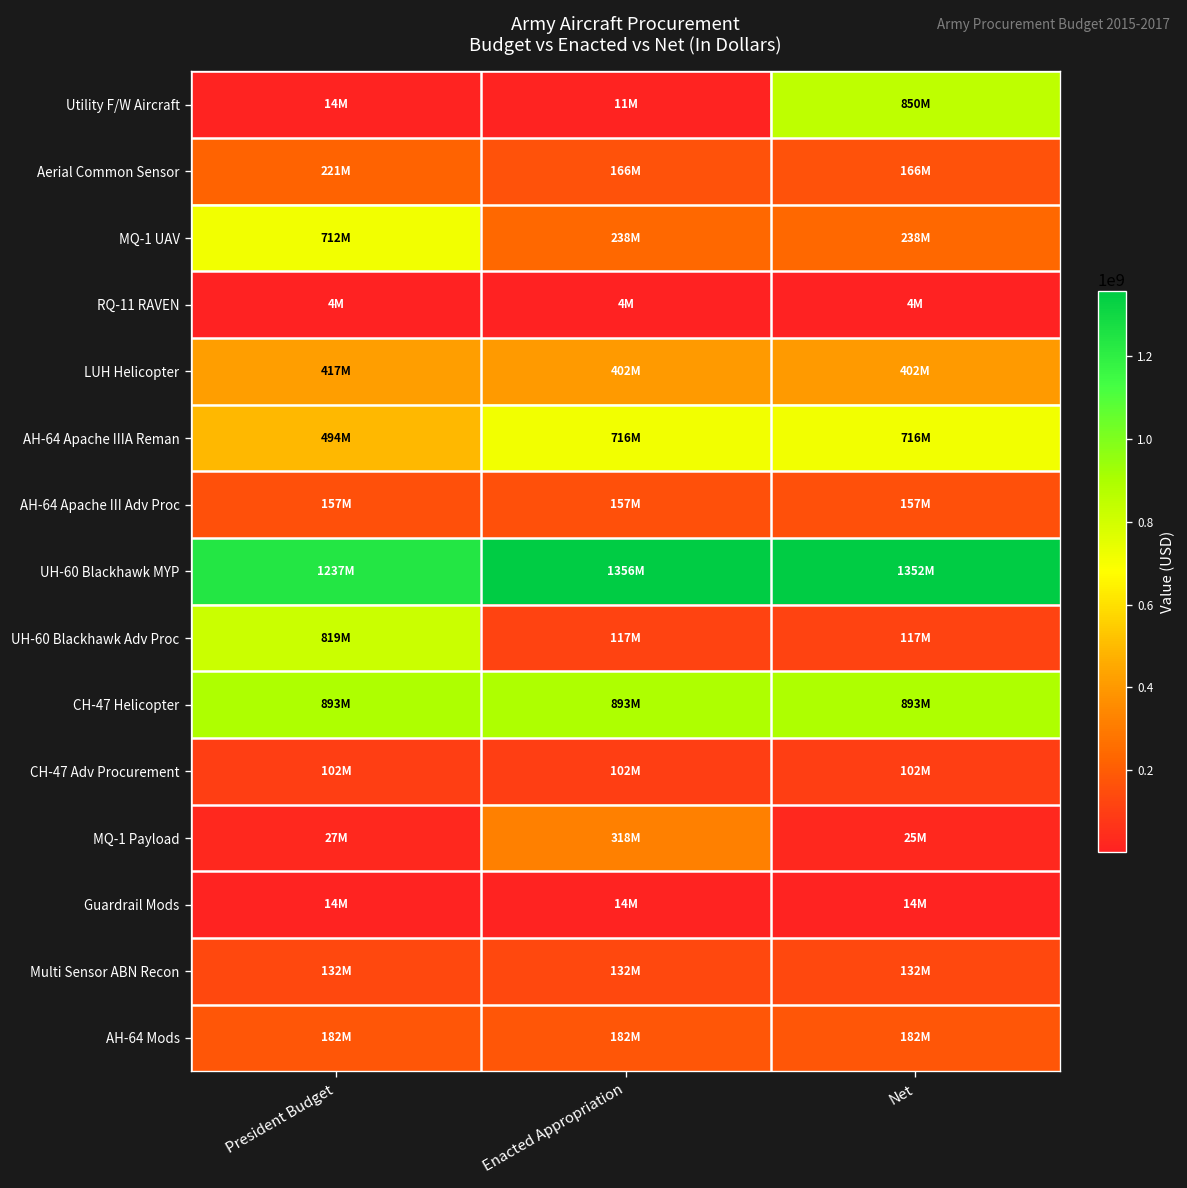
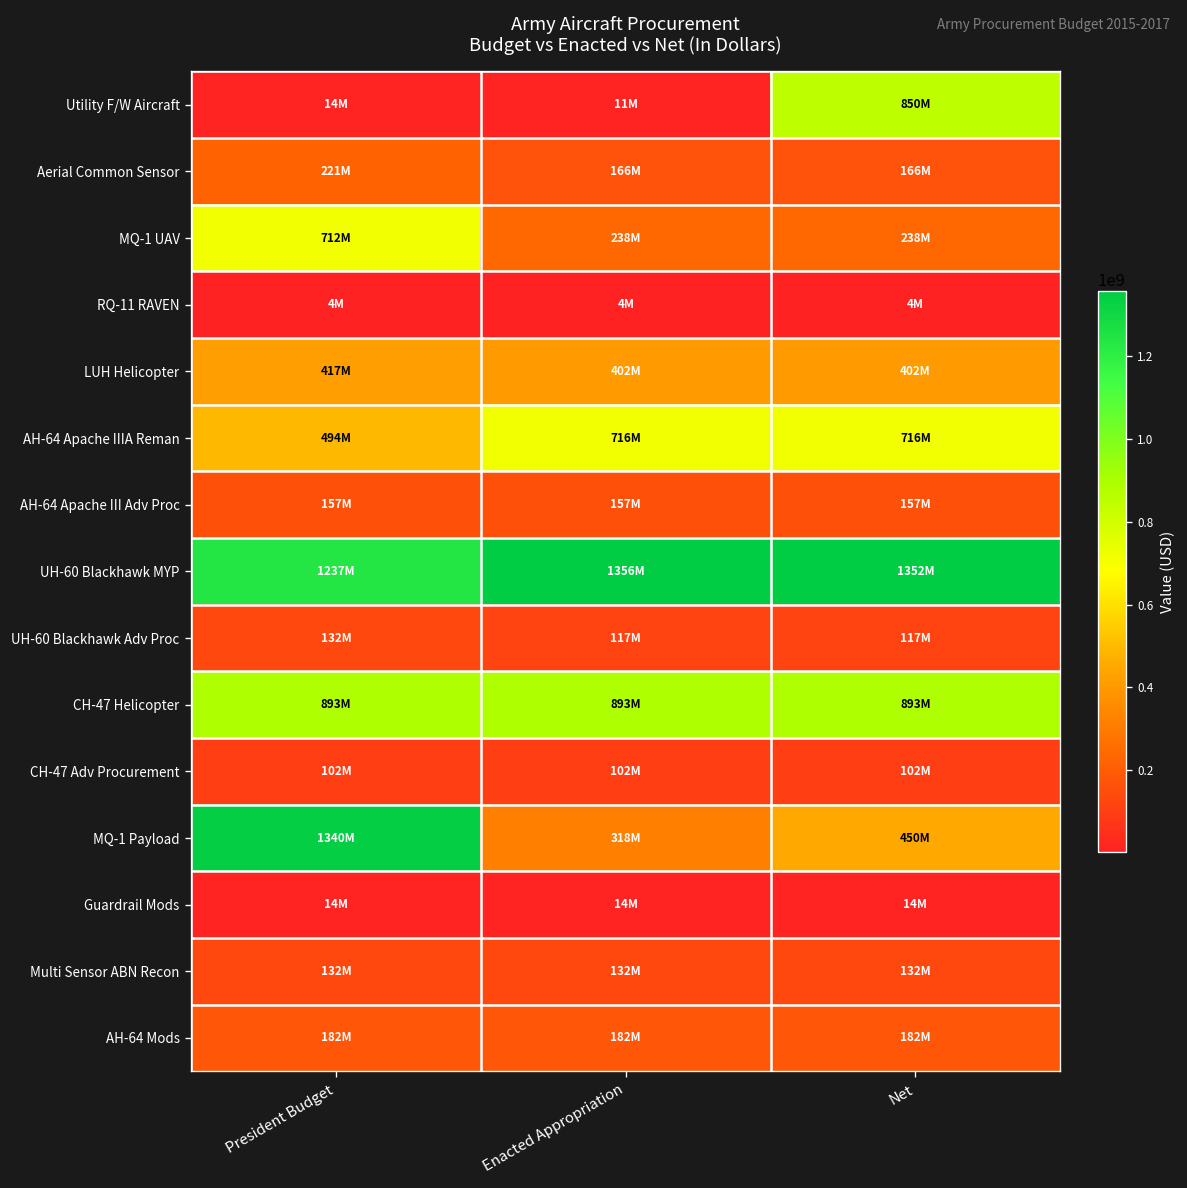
UH-60 Blackhawk Adv Proc, President Budget: 819M -> 132M
MQ-1 Payload, President Budget: 27M -> 1340M
MQ-1 Payload, Net: 25M -> 450M
